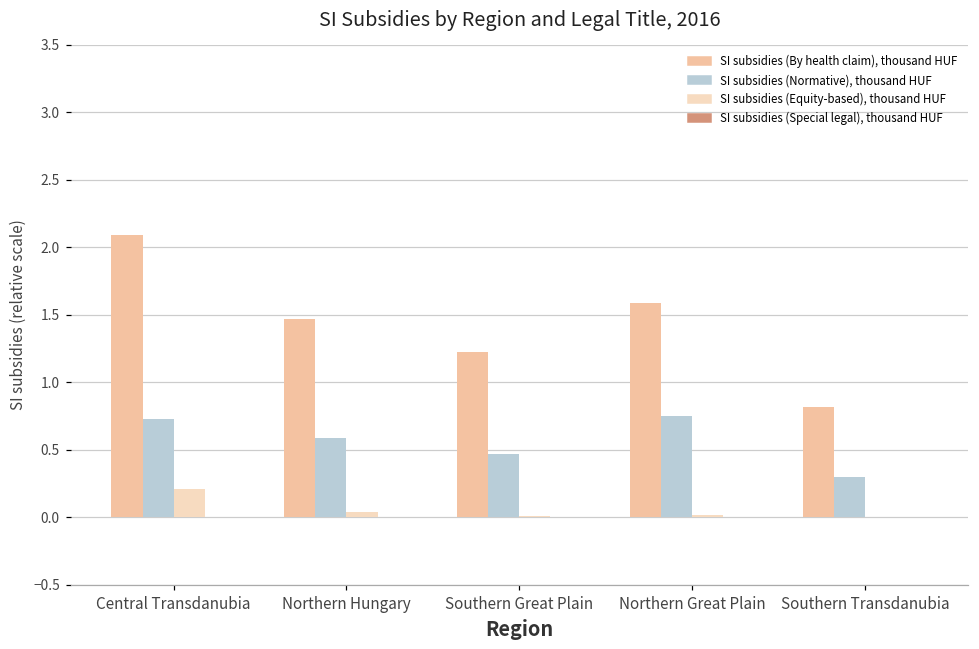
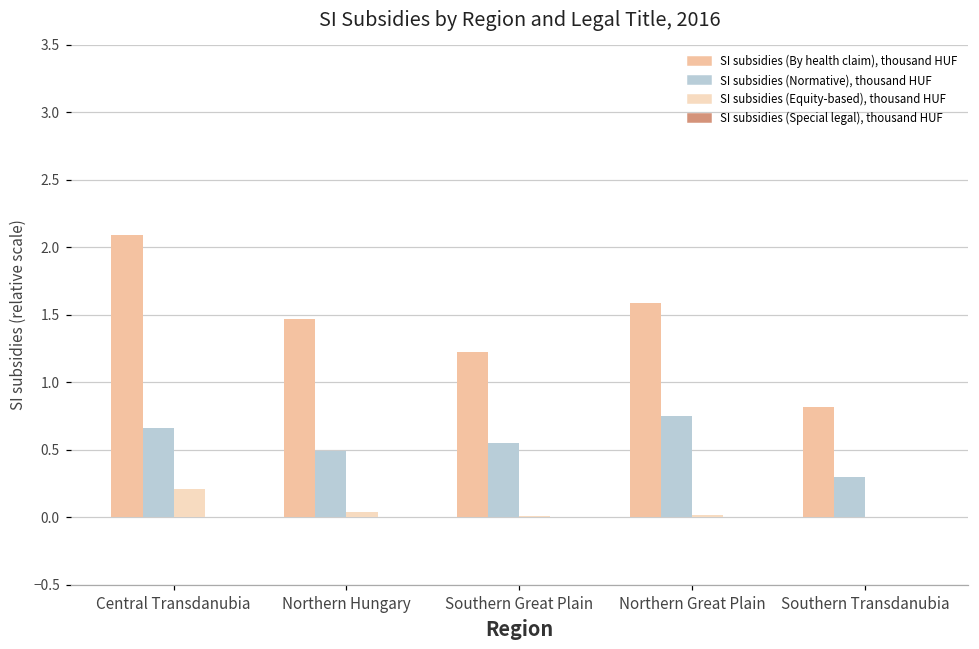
SI subsidies (Normative), thousand HUF, Central Transdanubia: 0.73 -> 0.66
SI subsidies (Normative), thousand HUF, Northern Hungary: 0.58 -> 0.49
SI subsidies (Normative), thousand HUF, Southern Great Plain: 0.47 -> 0.55
